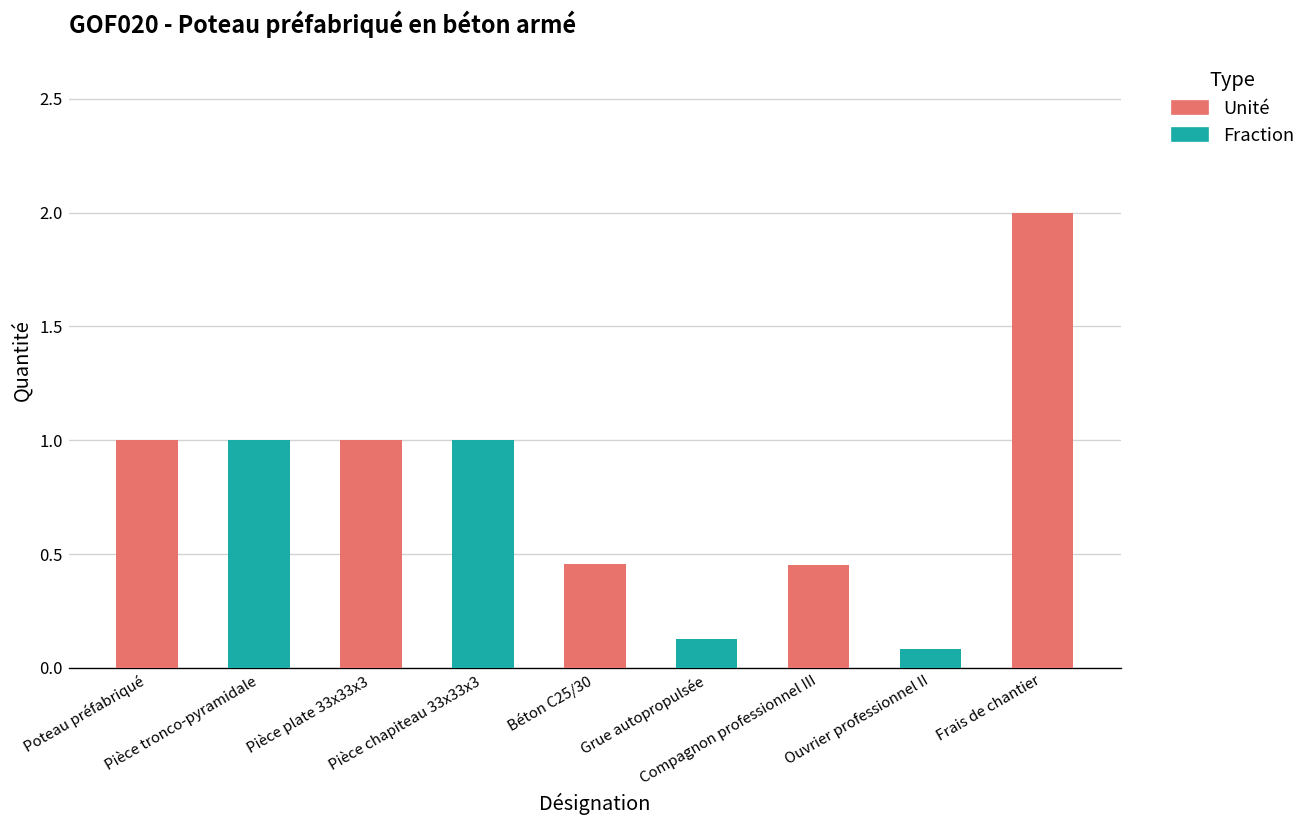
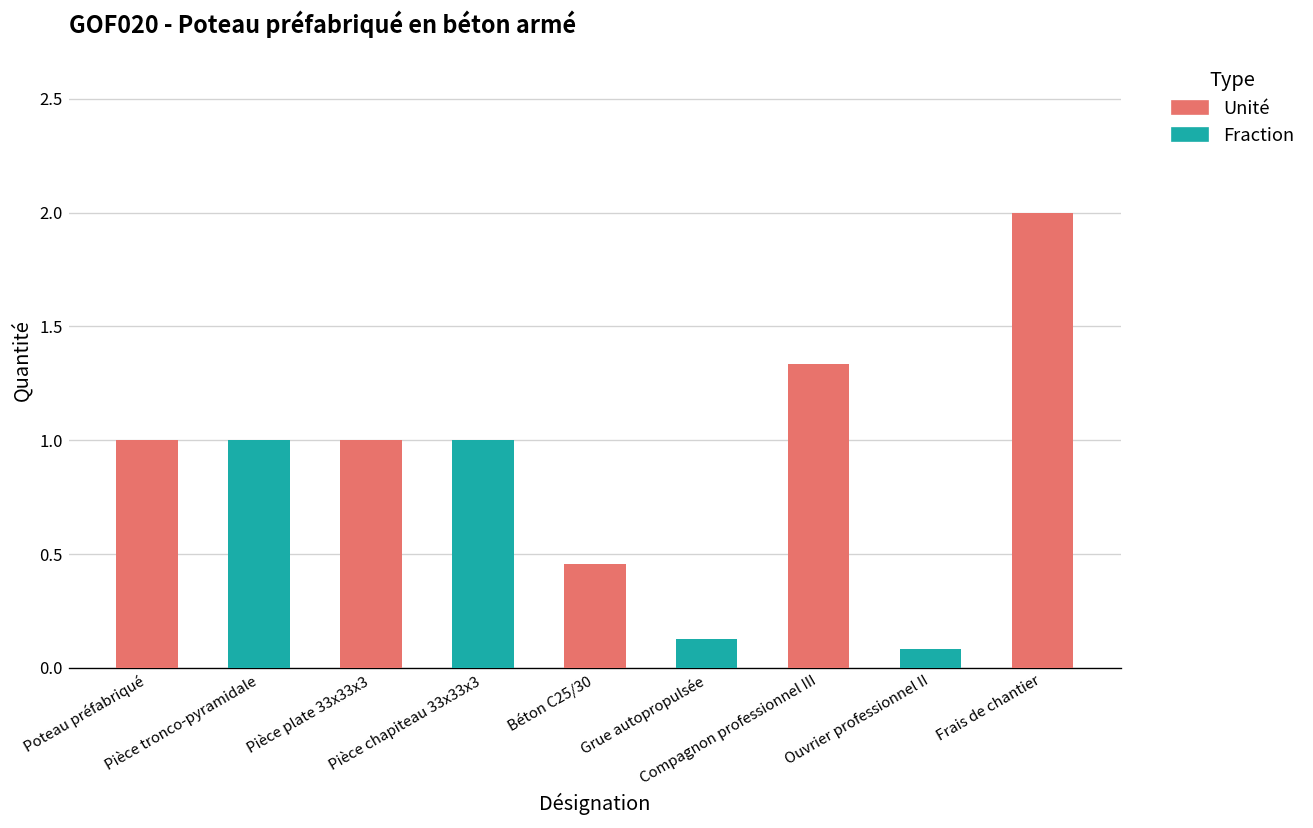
Compagnon professionnel III: 0.45 -> 1.34
